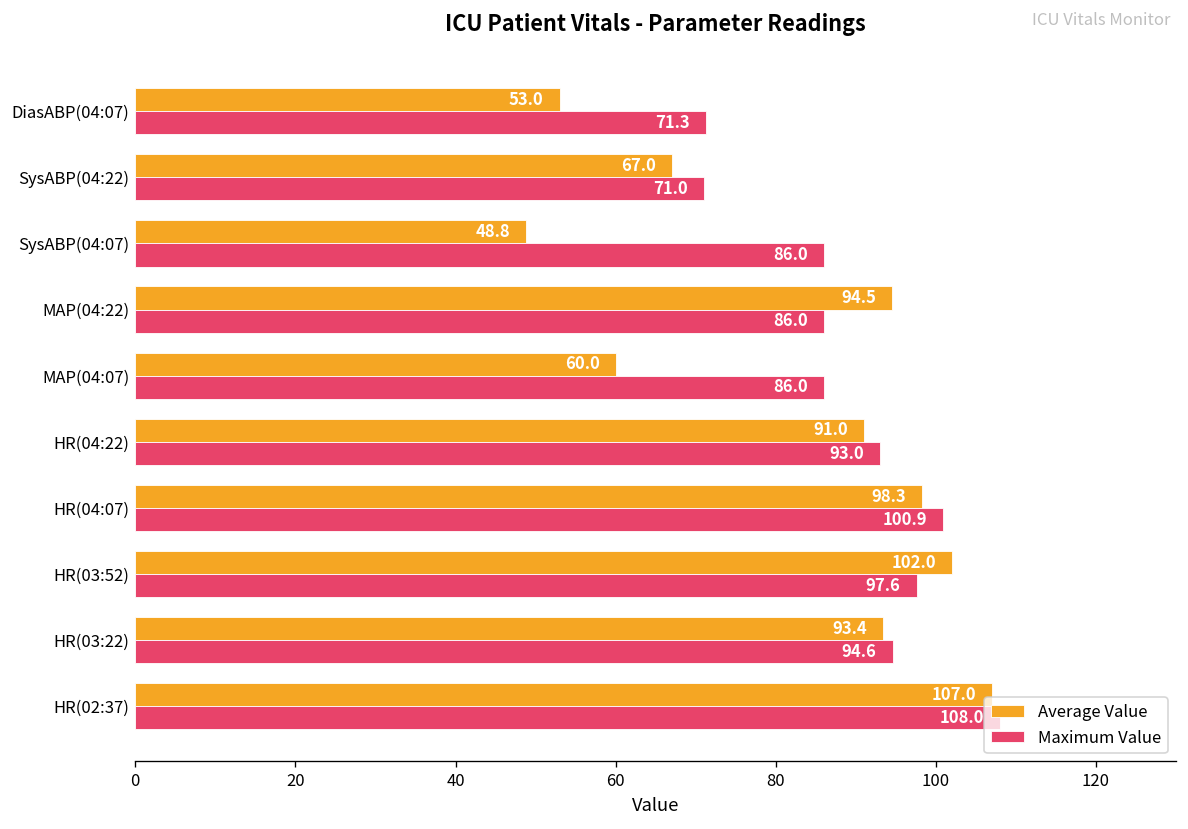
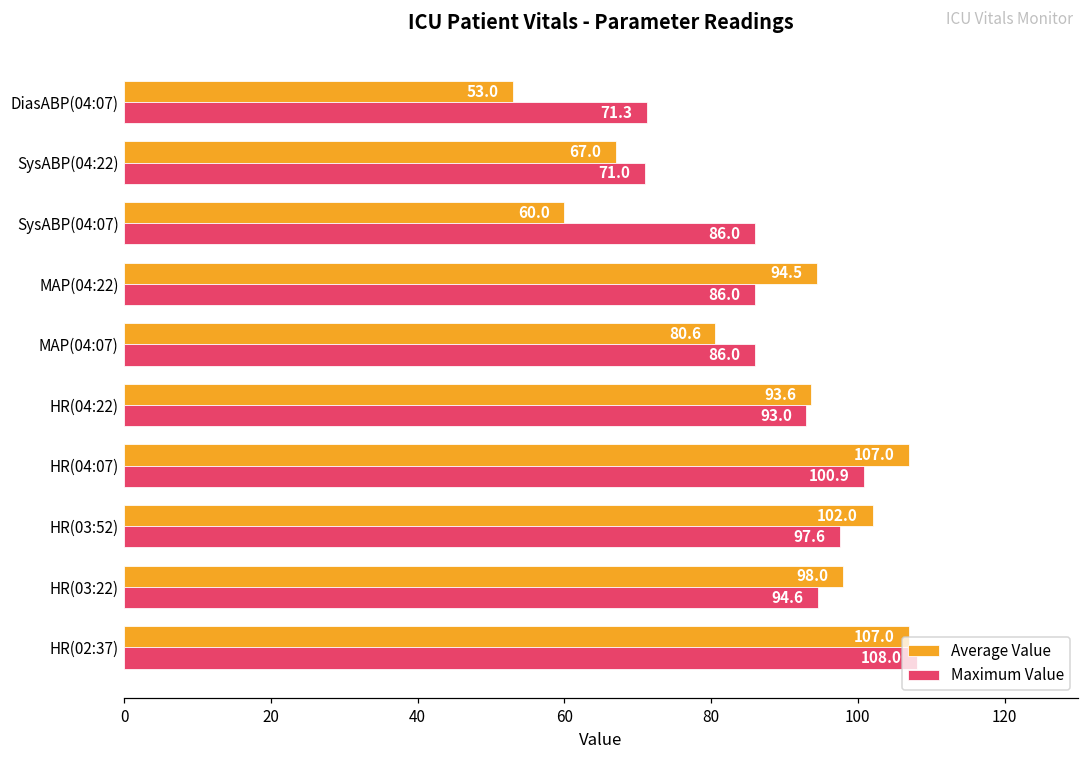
Average Value, SysABP(04:07): 48.8 -> 60.0
Average Value, MAP(04:07): 60.0 -> 80.6
Average Value, HR(04:22): 91.0 -> 93.6
Average Value, HR(04:07): 98.3 -> 107.0
Average Value, HR(03:22): 93.4 -> 98.0
